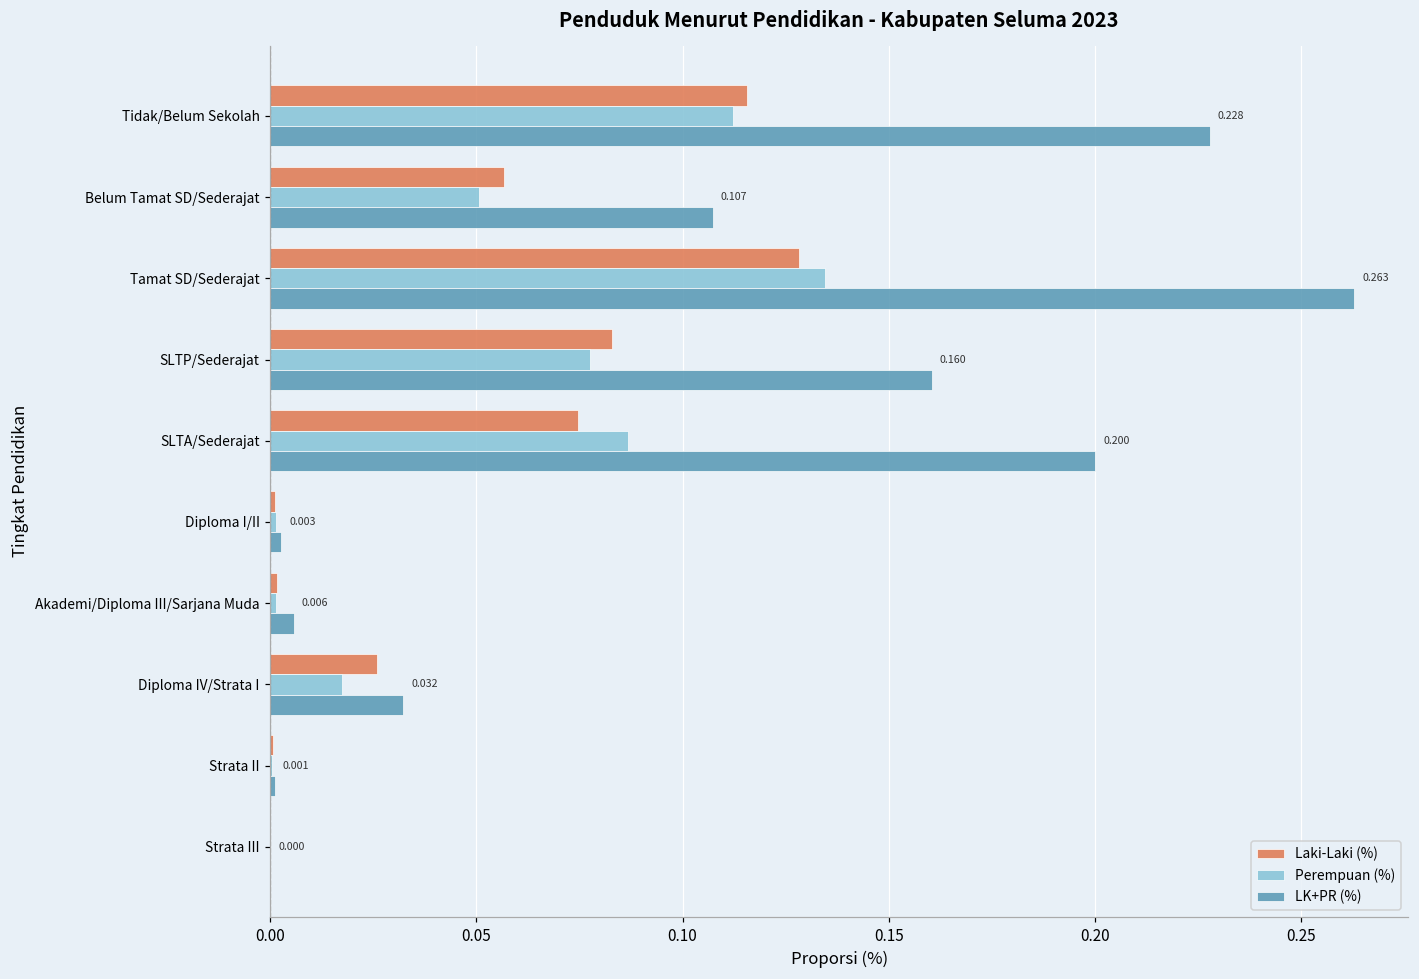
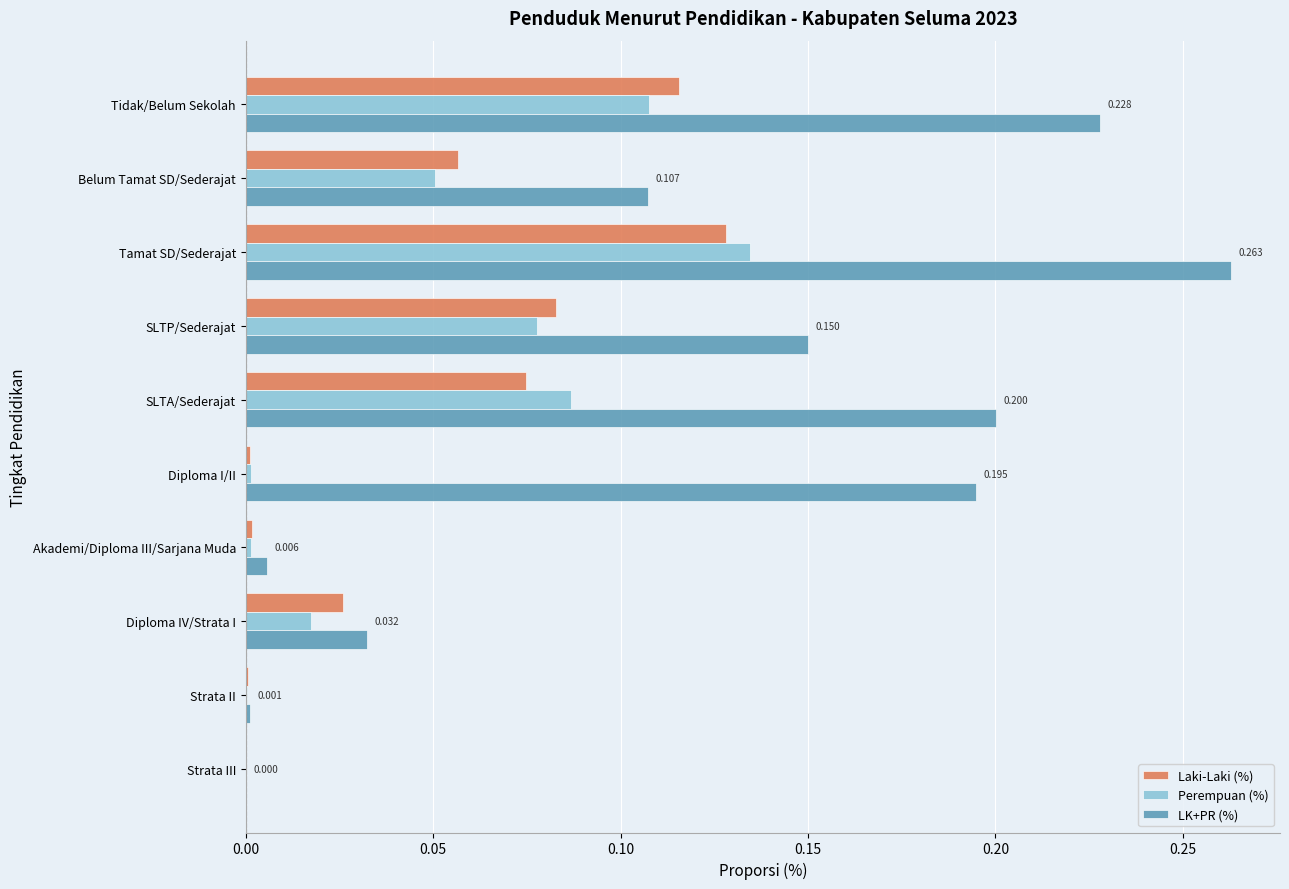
Perempuan (%), Tidak/Belum Sekolah: 0.112 -> 0.108
LK+PR (%), SLTP/Sederajat: 0.160 -> 0.150
LK+PR (%), Diploma I/II: 0.003 -> 0.195
